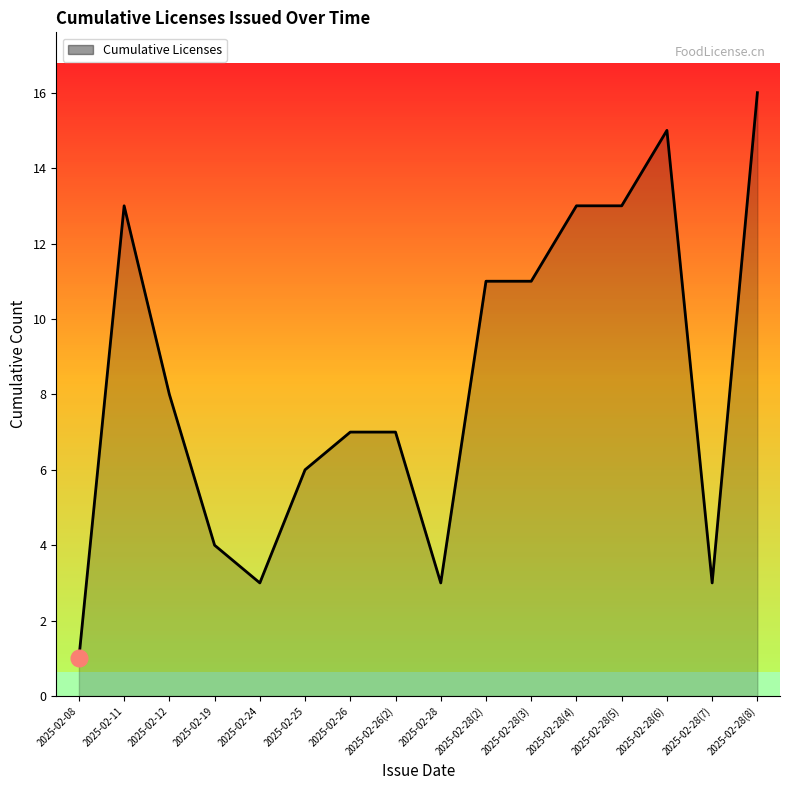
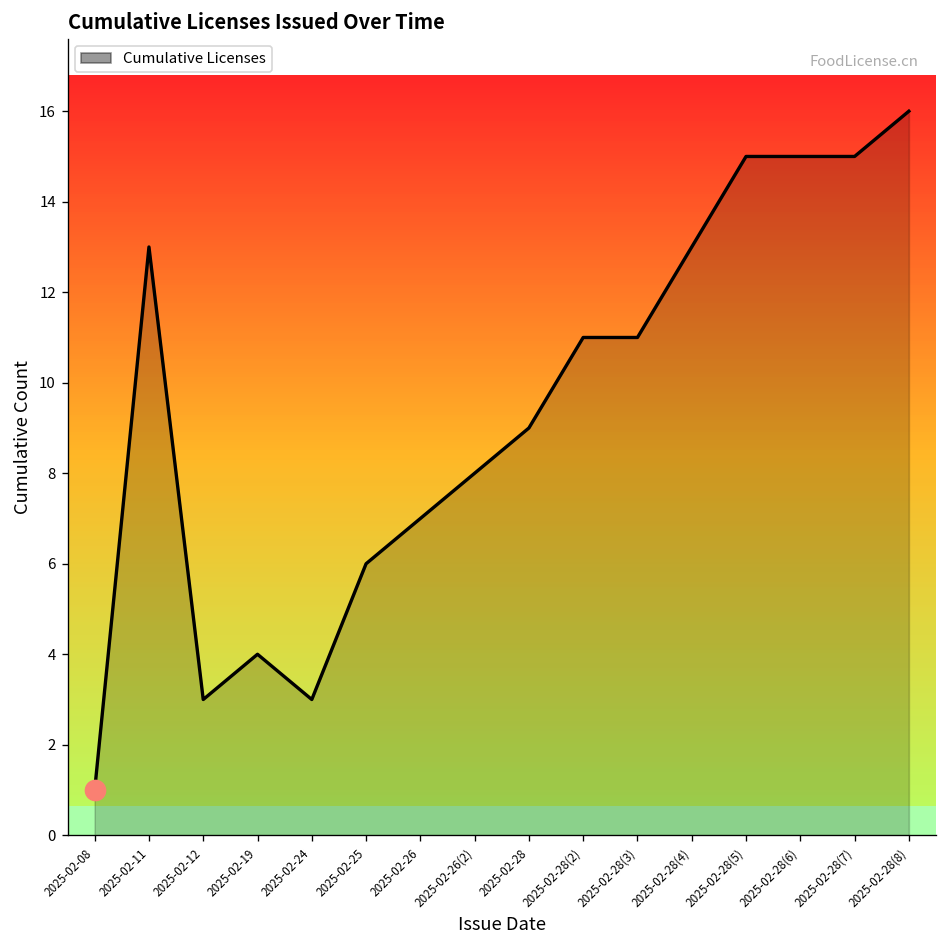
Cumulative Licenses, 2025-02-12: 8 -> 3
Cumulative Licenses, 2025-02-26(2): 7 -> 8
Cumulative Licenses, 2025-02-28: 3 -> 9
Cumulative Licenses, 2025-02-28(5): 13 -> 15
Cumulative Licenses, 2025-02-28(7): 3 -> 15
